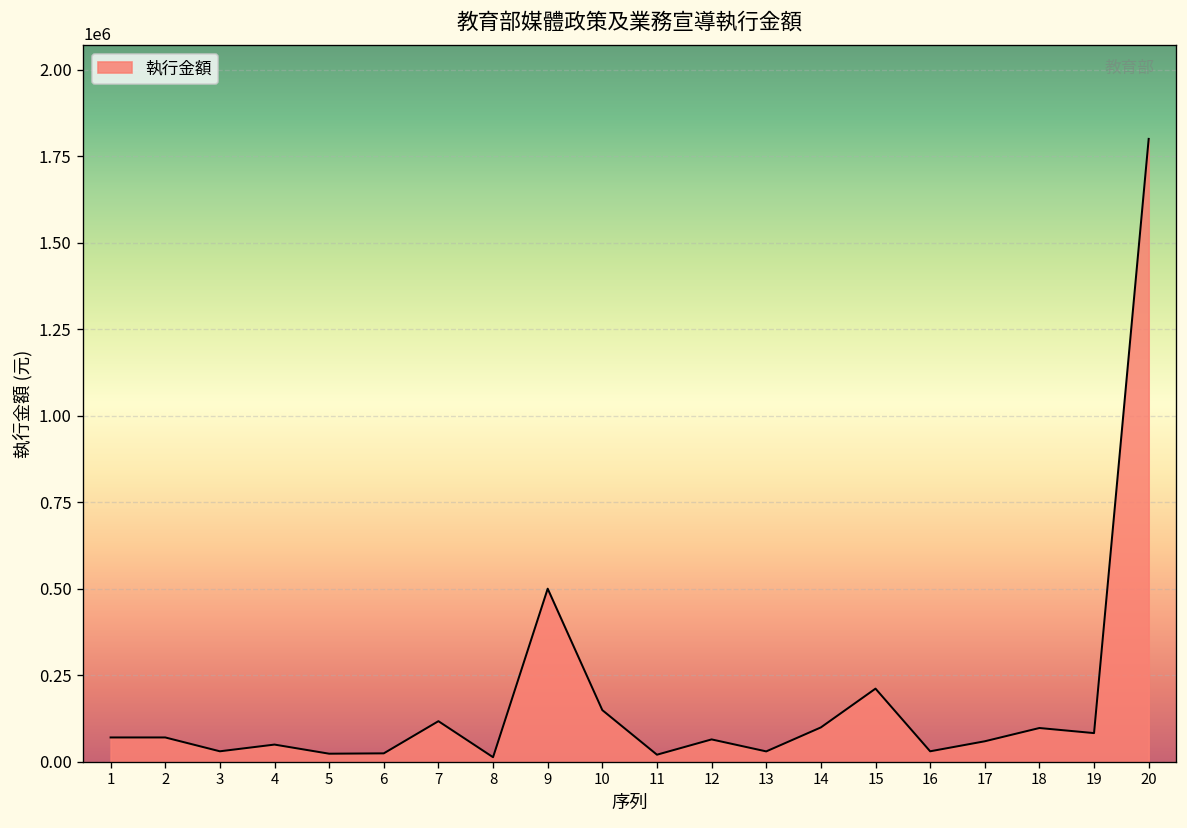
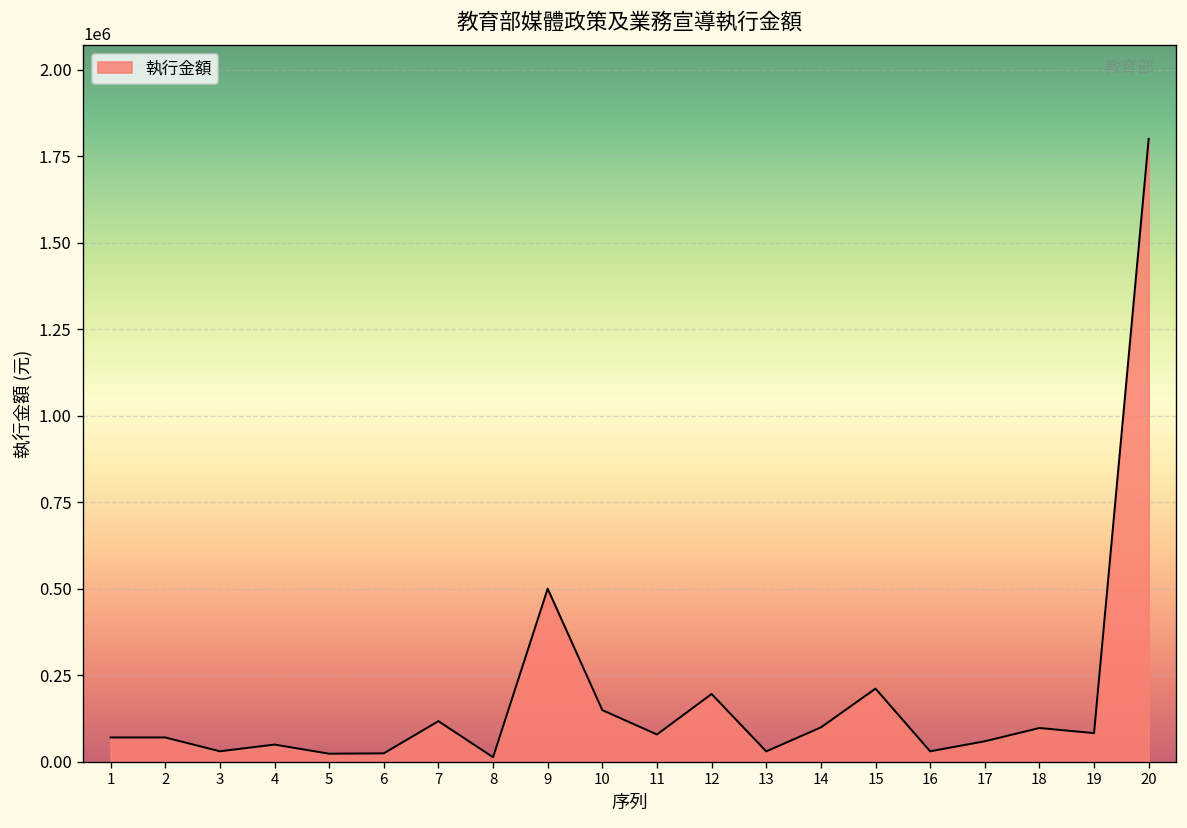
11: 20000 -> 80000
12: 60000 -> 200000
